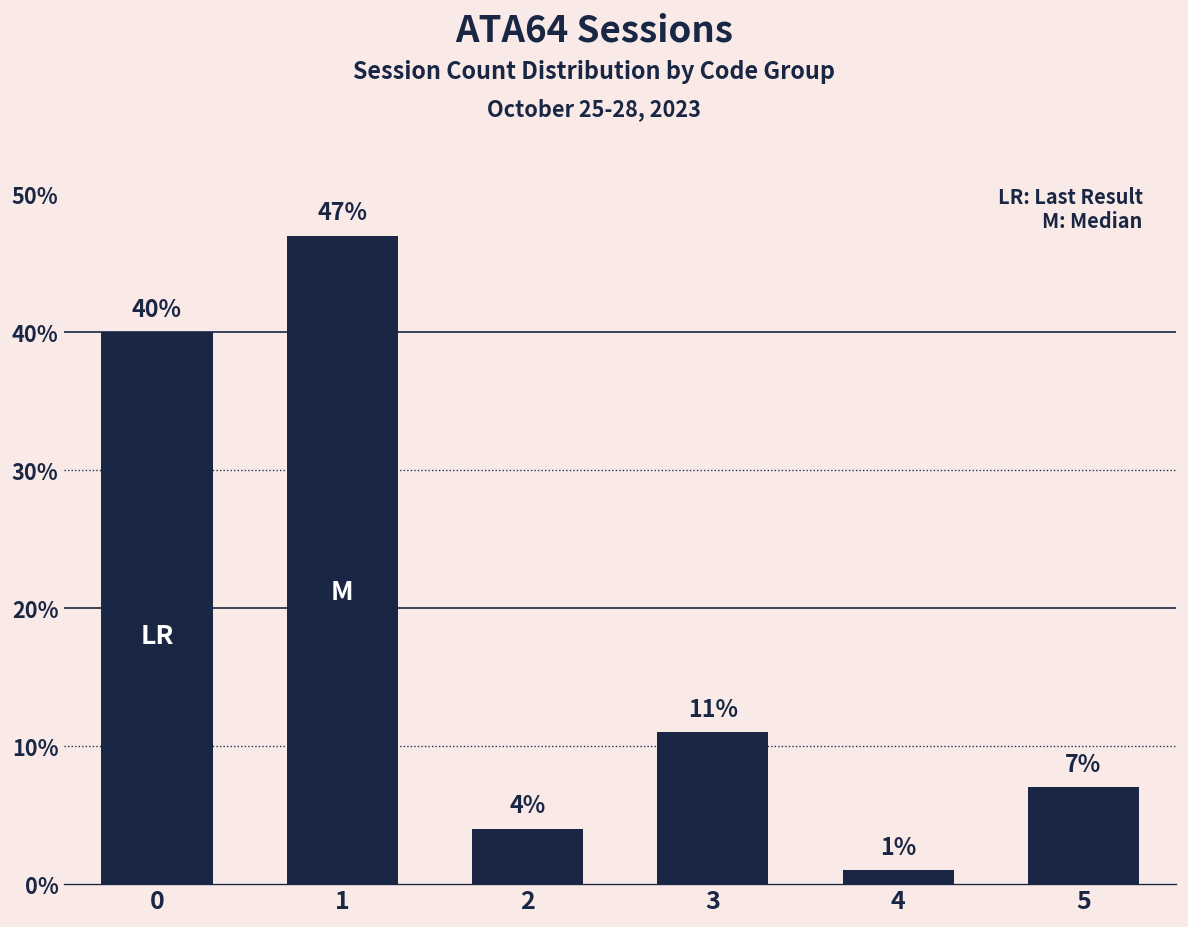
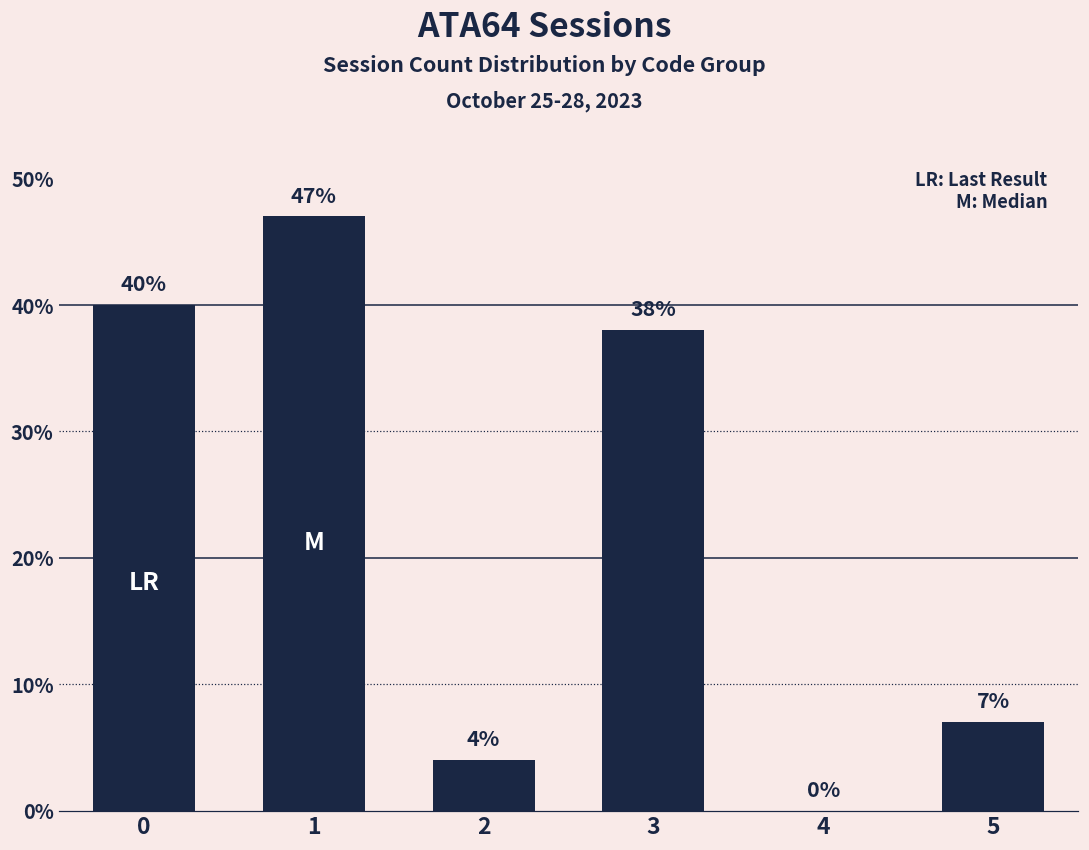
3: 11% -> 38%
4: 1% -> 0%
